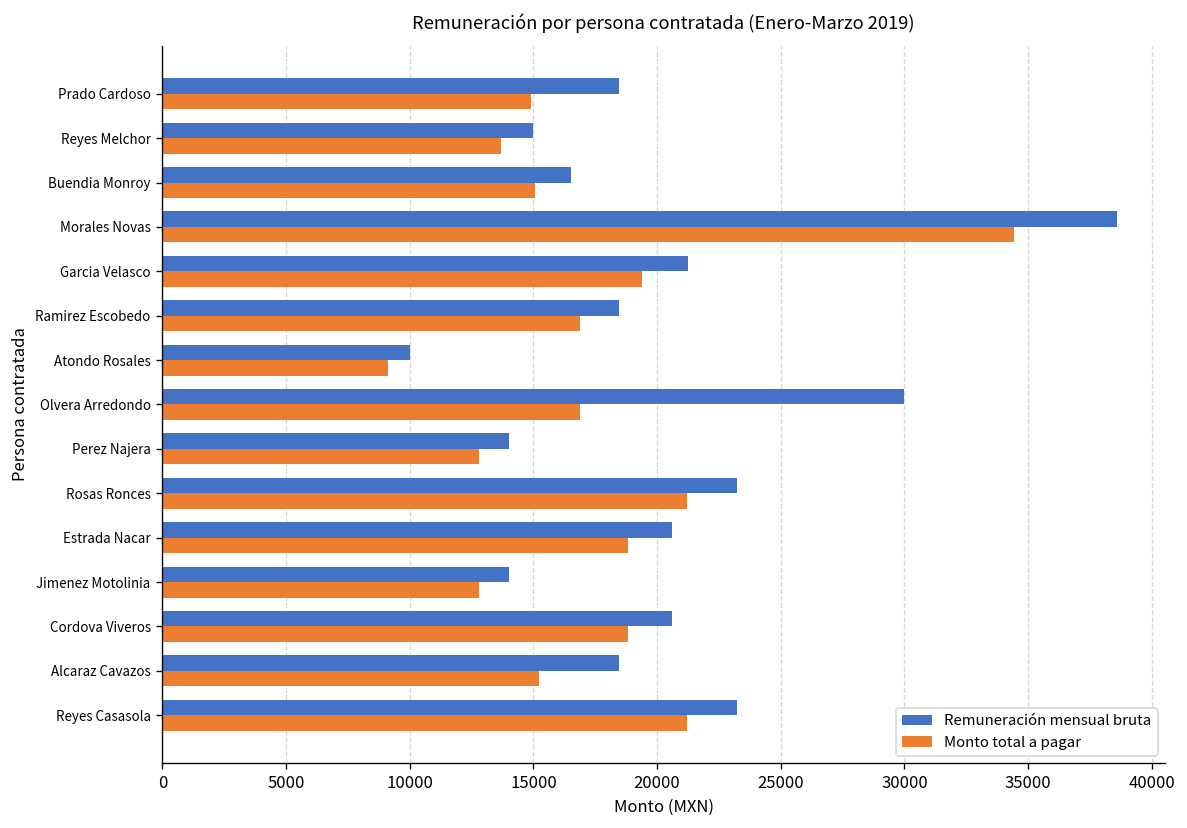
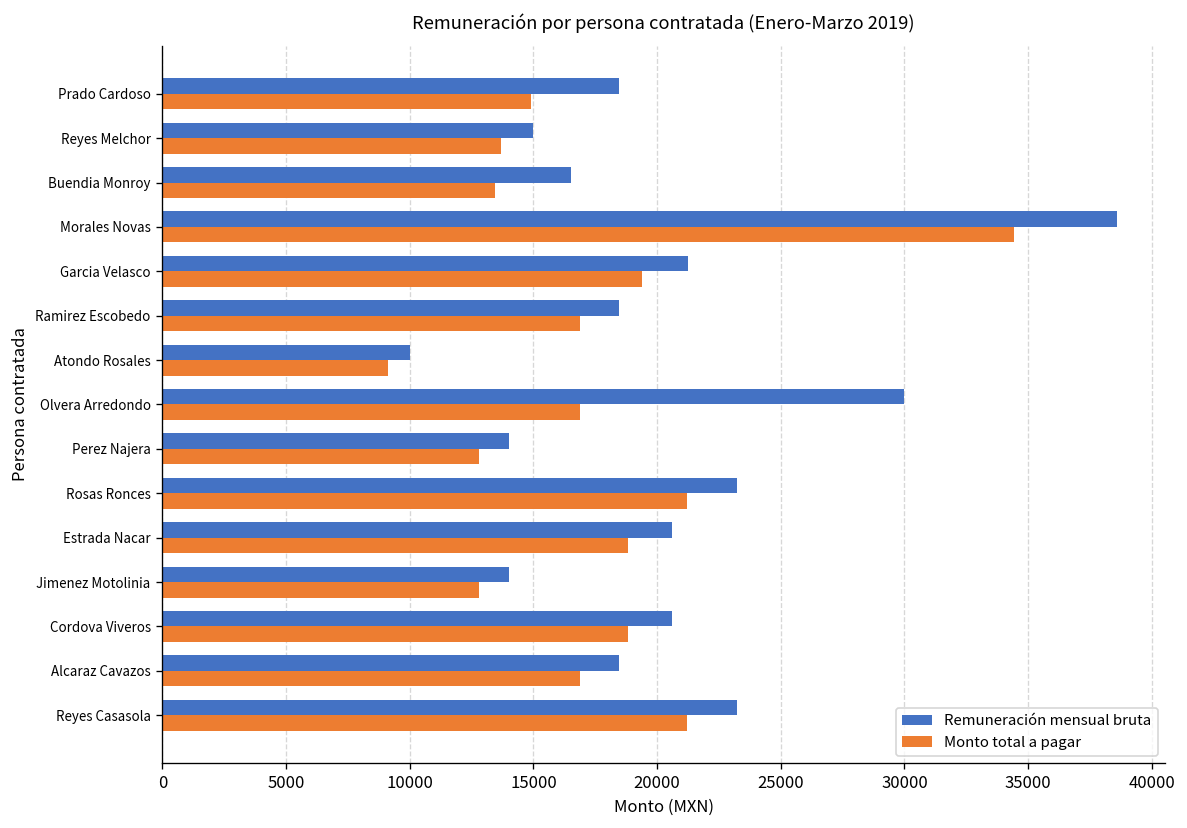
Monto total a pagar, Buendia Monroy: 15100 -> 13400
Monto total a pagar, Alcaraz Cavazos: 15200 -> 16900
